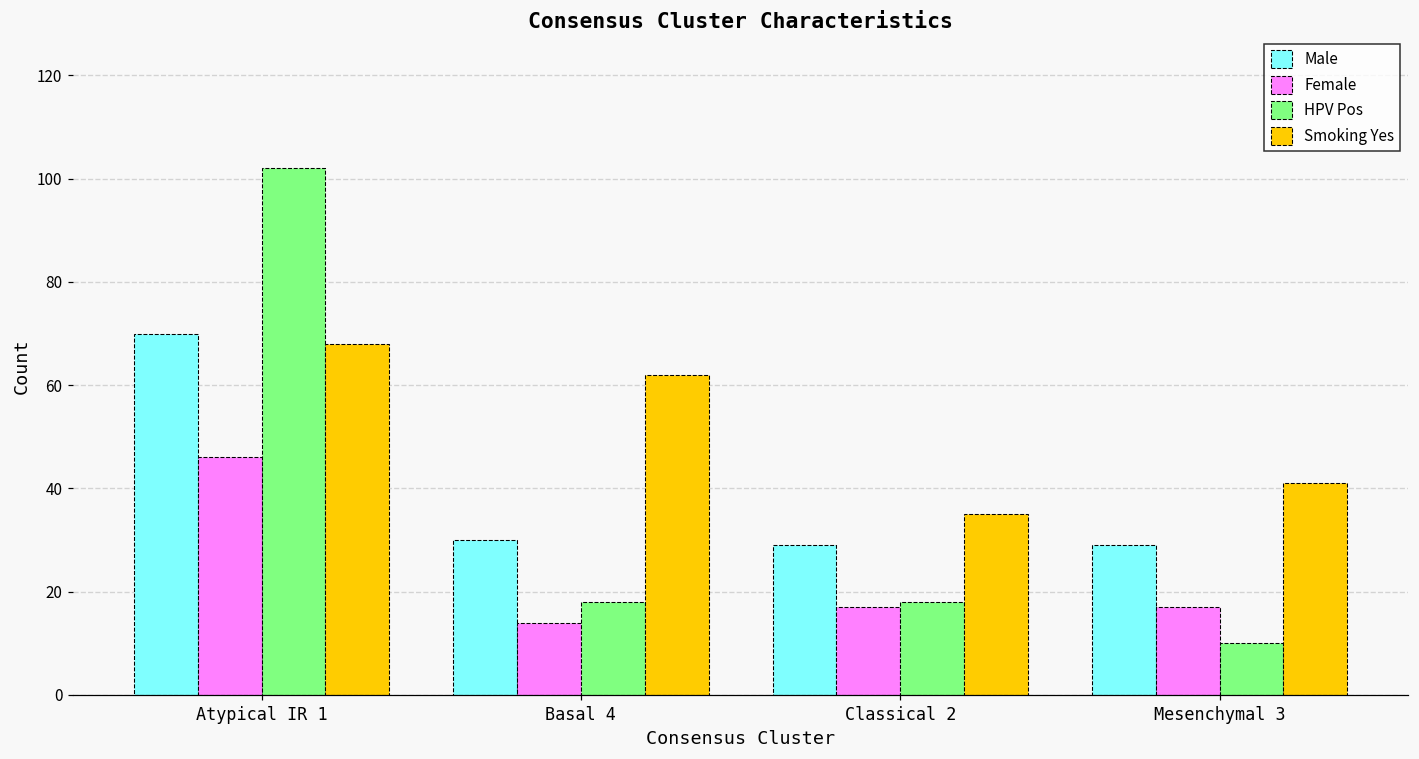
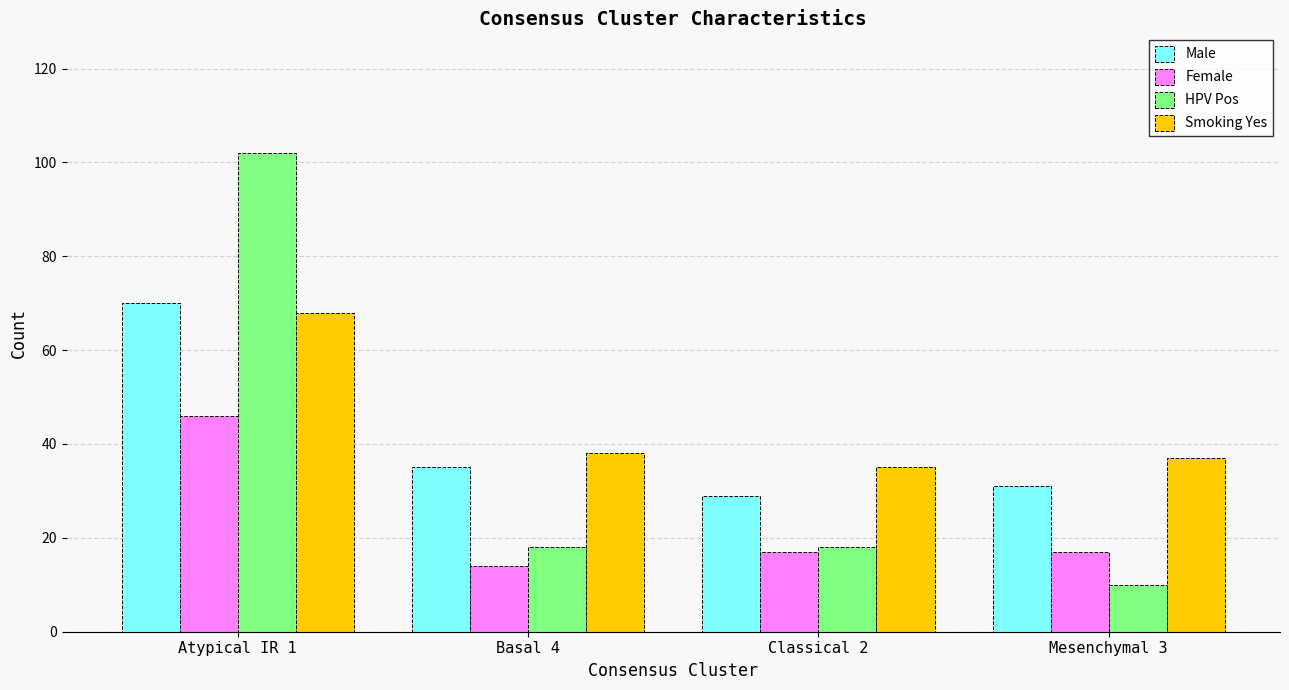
Male, Basal 4: 30 -> 35
Smoking Yes, Basal 4: 62 -> 38
Male, Mesenchymal 3: 29 -> 31
Smoking Yes, Mesenchymal 3: 41 -> 37
